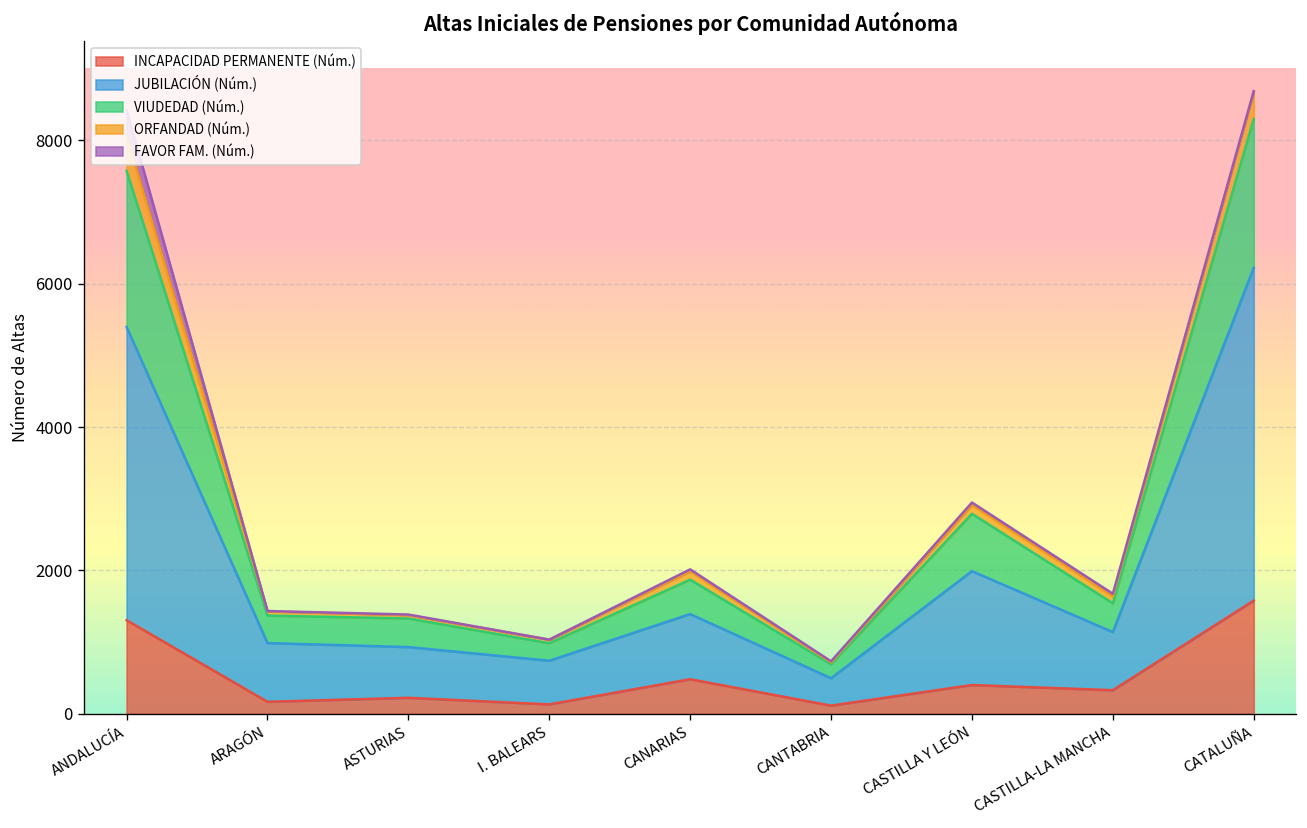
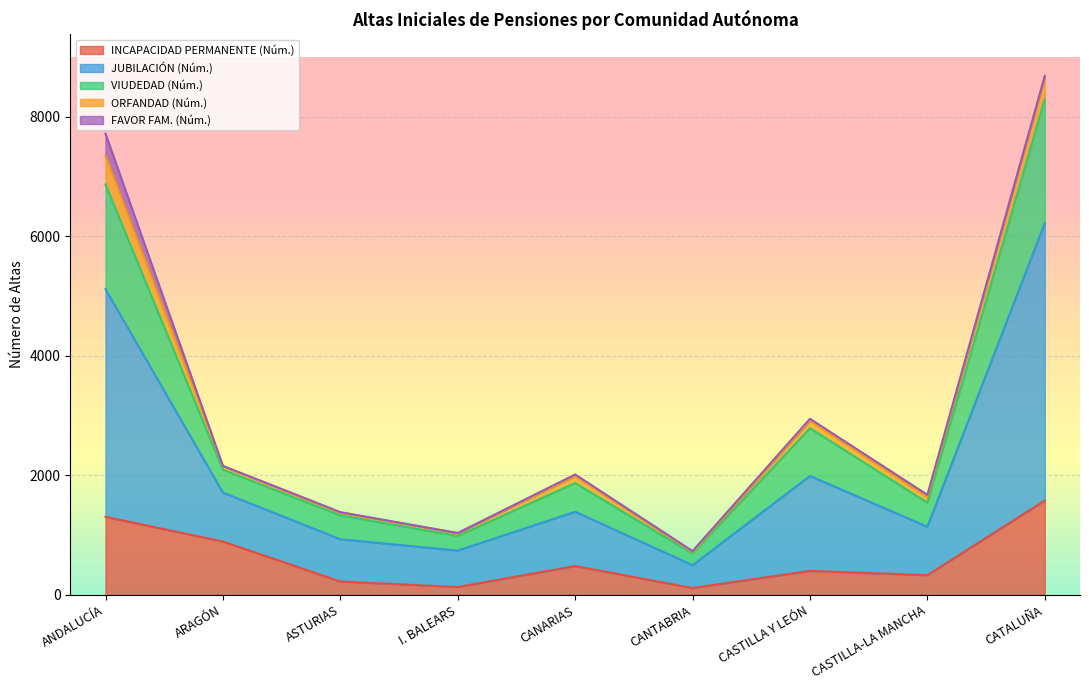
JUBILACIÓN (Núm.), ANDALUCÍA: 4100 -> 3800
VIUDEDAD (Núm.), ANDALUCÍA: 2200 -> 1800
INCAPACIDAD PERMANENTE (Núm.), ARAGÓN: 200 -> 900
